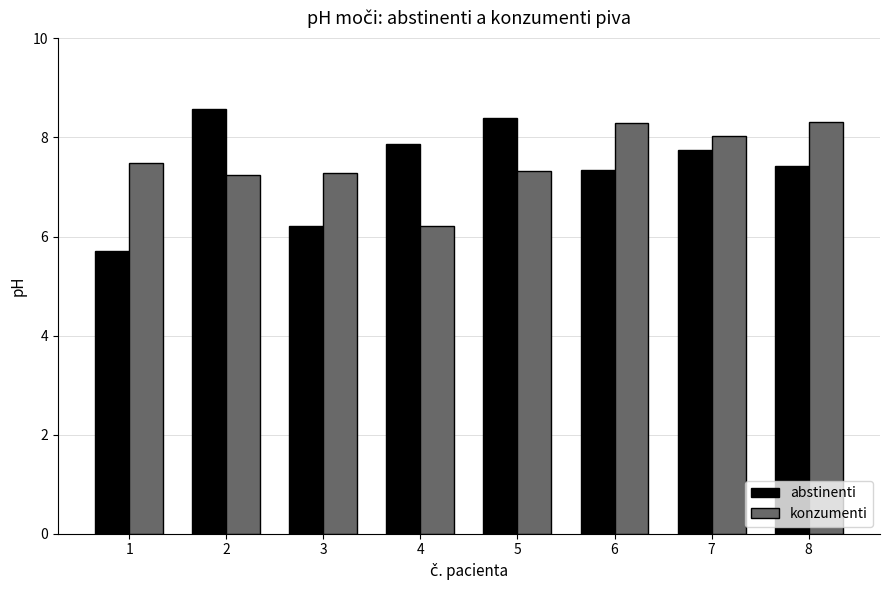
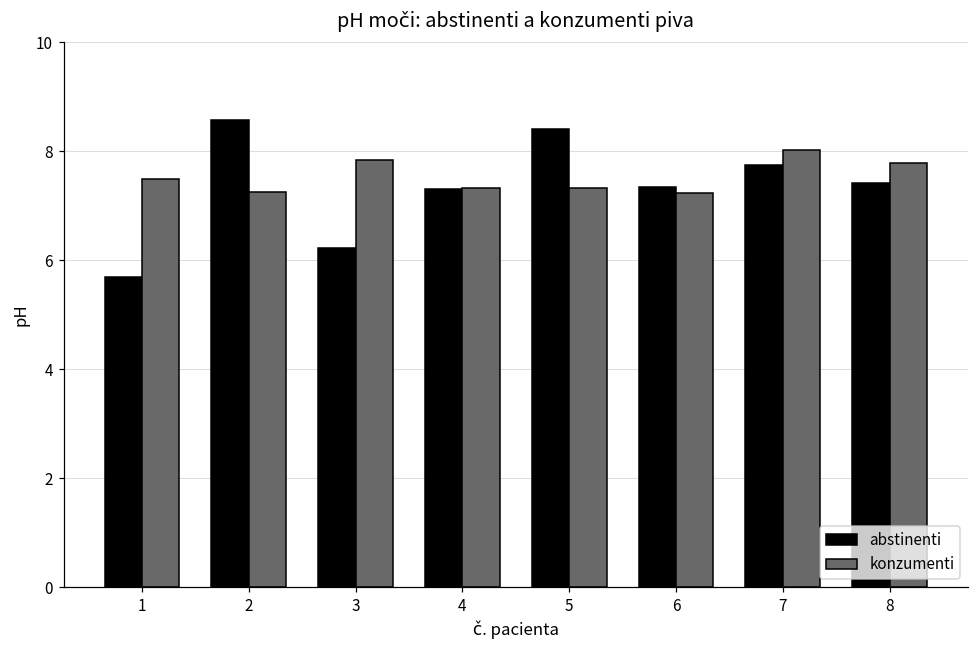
konzumenti, 3: 7.3 -> 7.8
abstinenti, 4: 7.9 -> 7.3
konzumenti, 4: 6.2 -> 7.3
konzumenti, 6: 8.3 -> 7.2
konzumenti, 8: 8.3 -> 7.8
